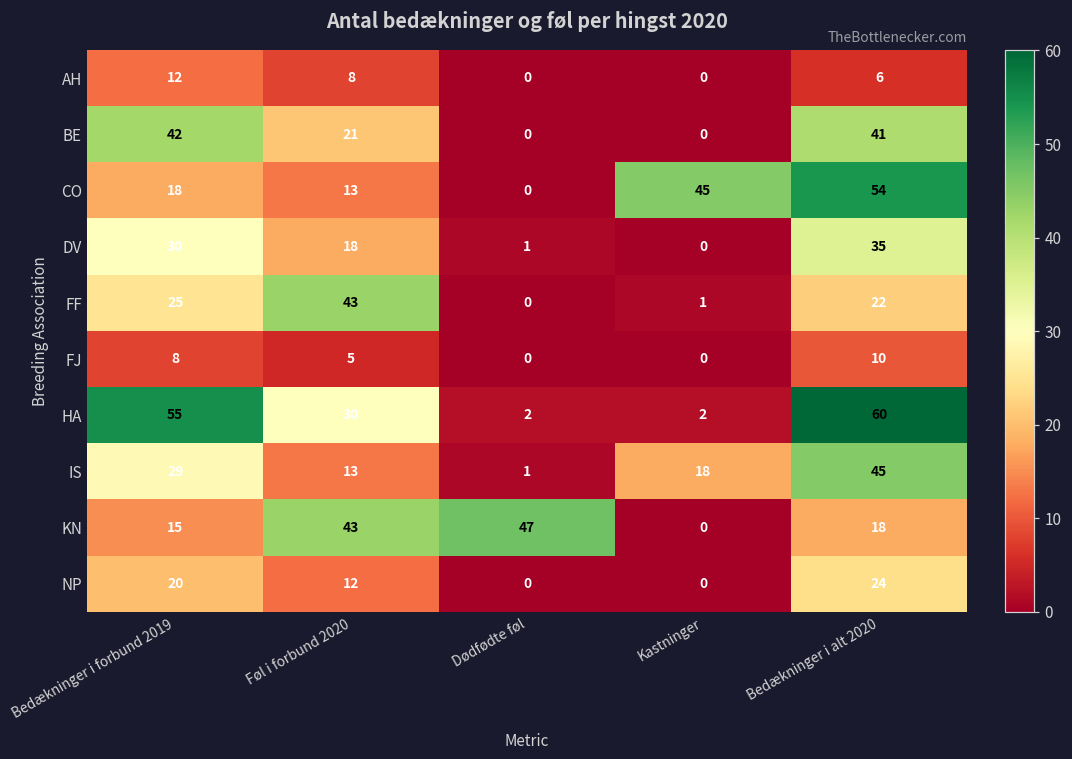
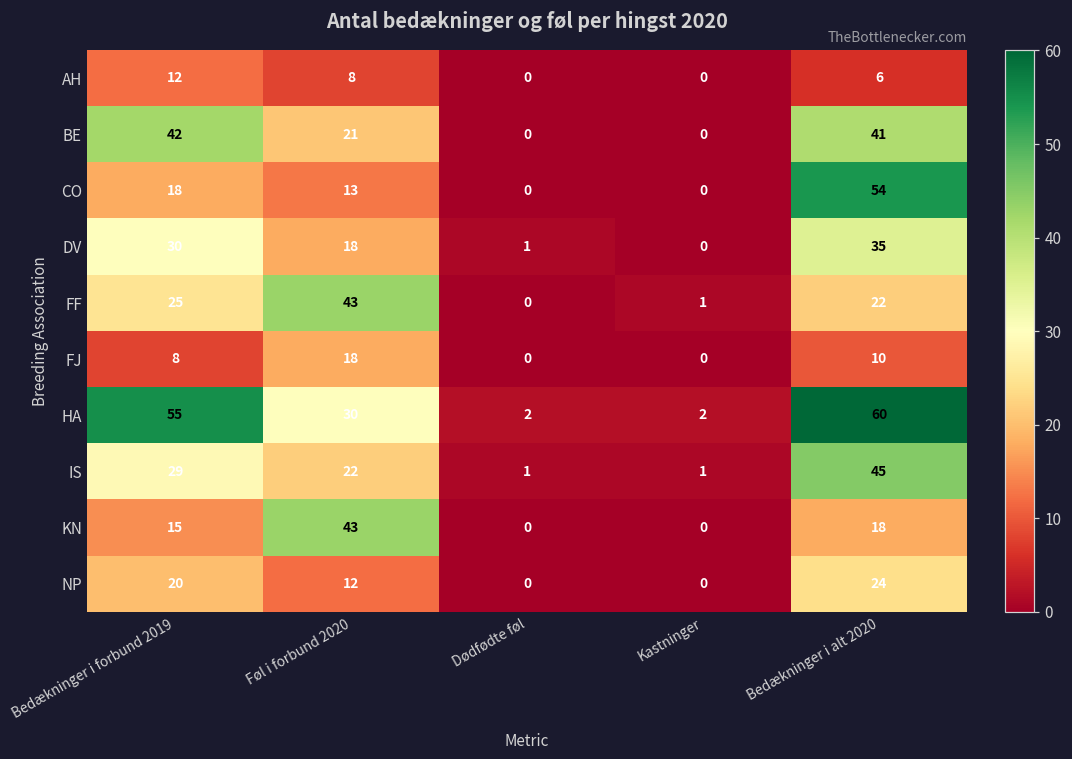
CO, Kastninger: 45 -> 0
FJ, Føl i forbund 2020: 5 -> 18
IS, Føl i forbund 2020: 13 -> 22
IS, Kastninger: 18 -> 1
KN, Dødfødte føl: 47 -> 0
